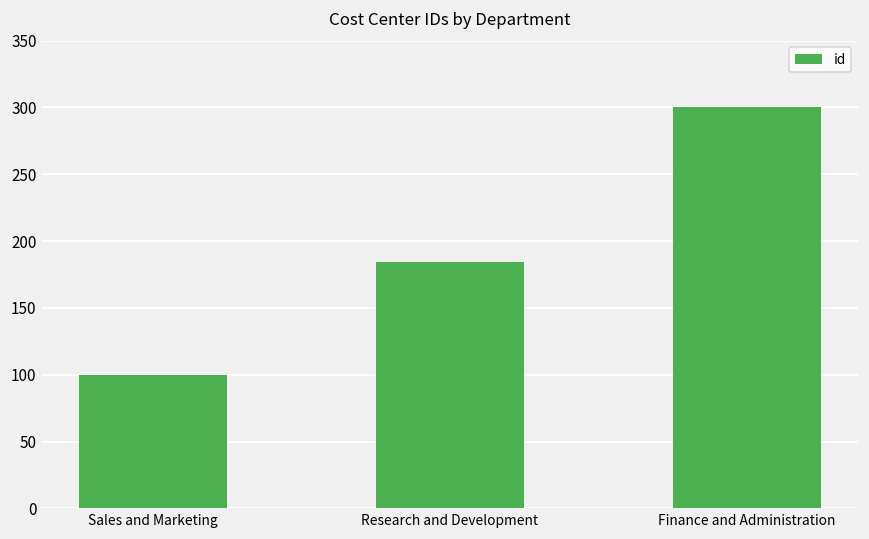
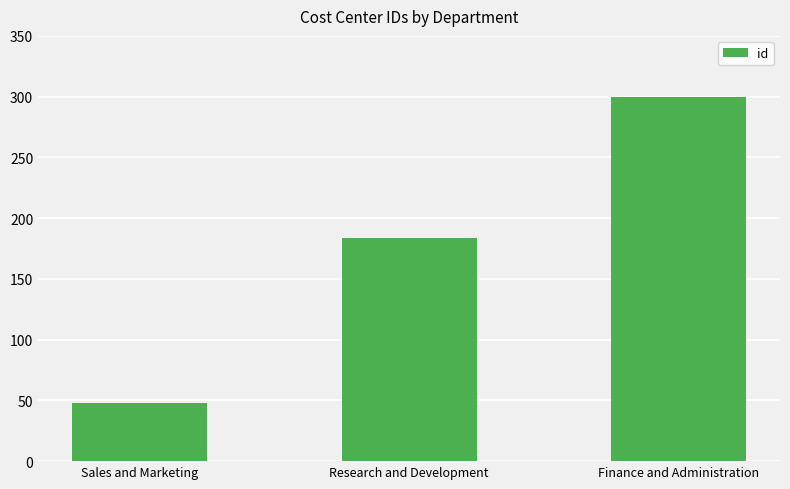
Sales and Marketing: 100 -> 48
